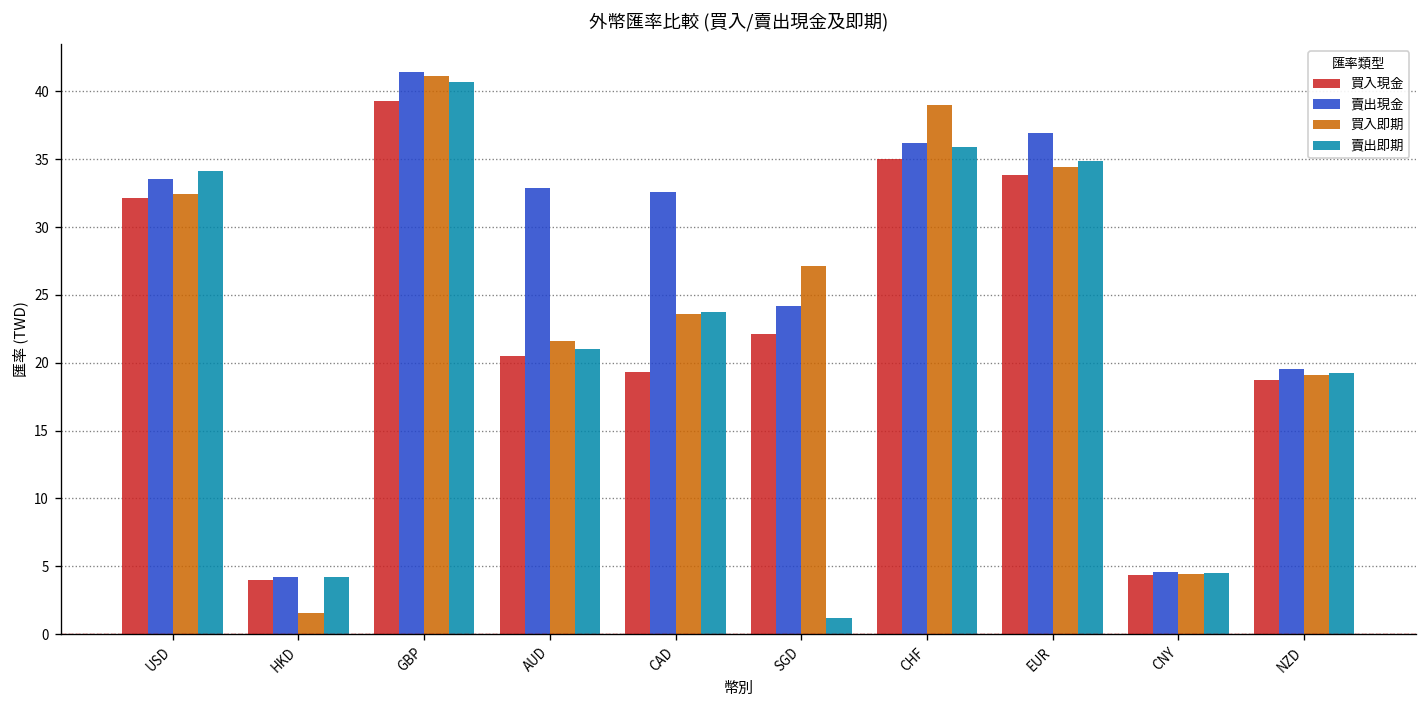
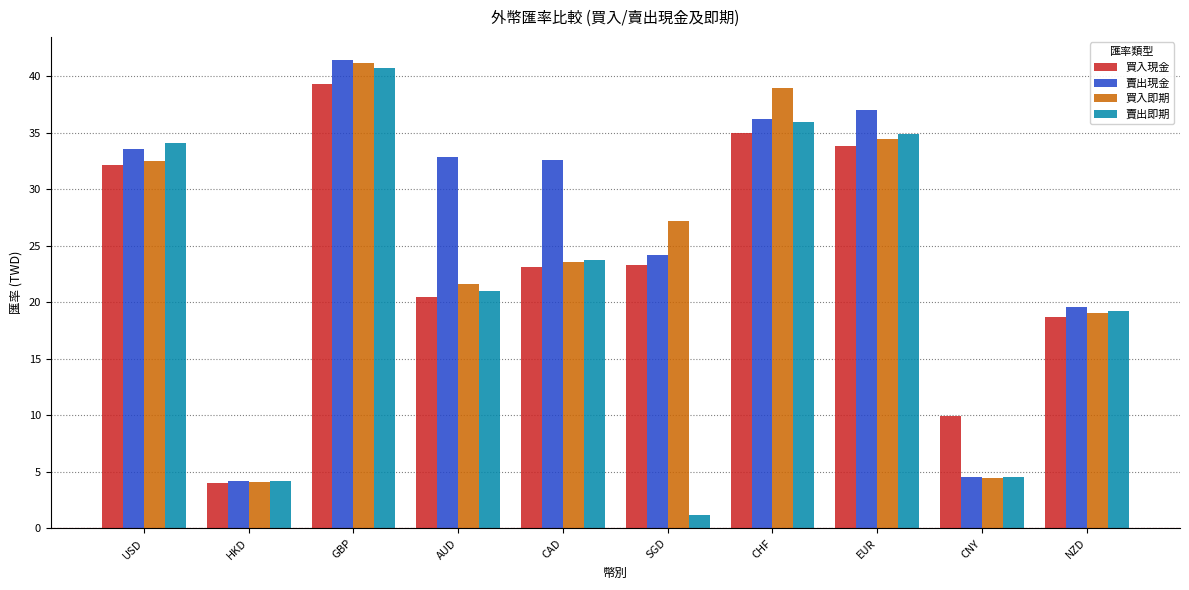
買入即期, HKD: 1.6 -> 4.1
買入現金, CAD: 19.3 -> 23.2
買入現金, SGD: 22.1 -> 23.3
買入現金, CNY: 4.4 -> 10.0
